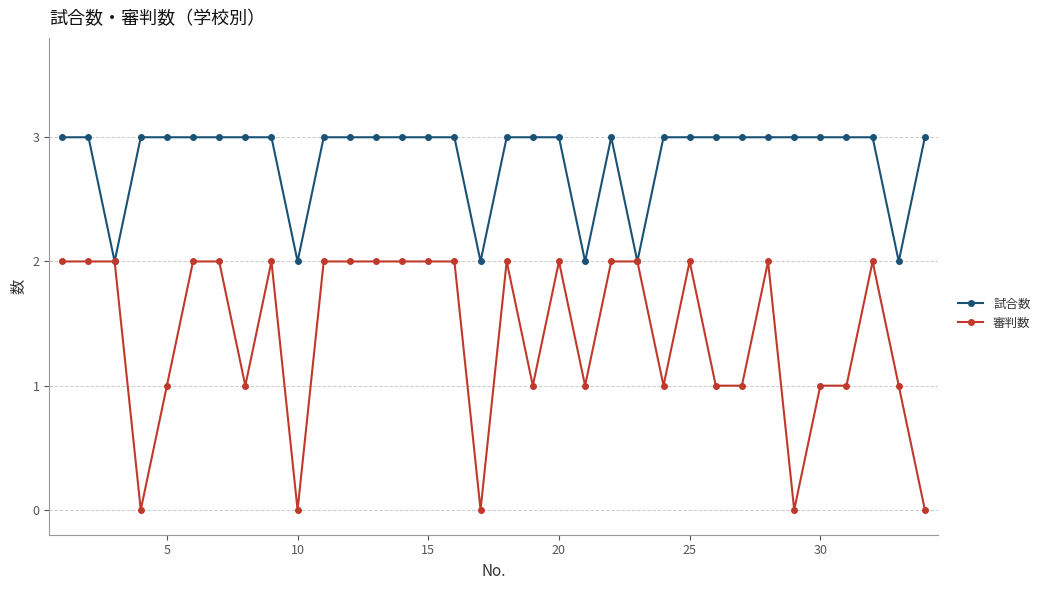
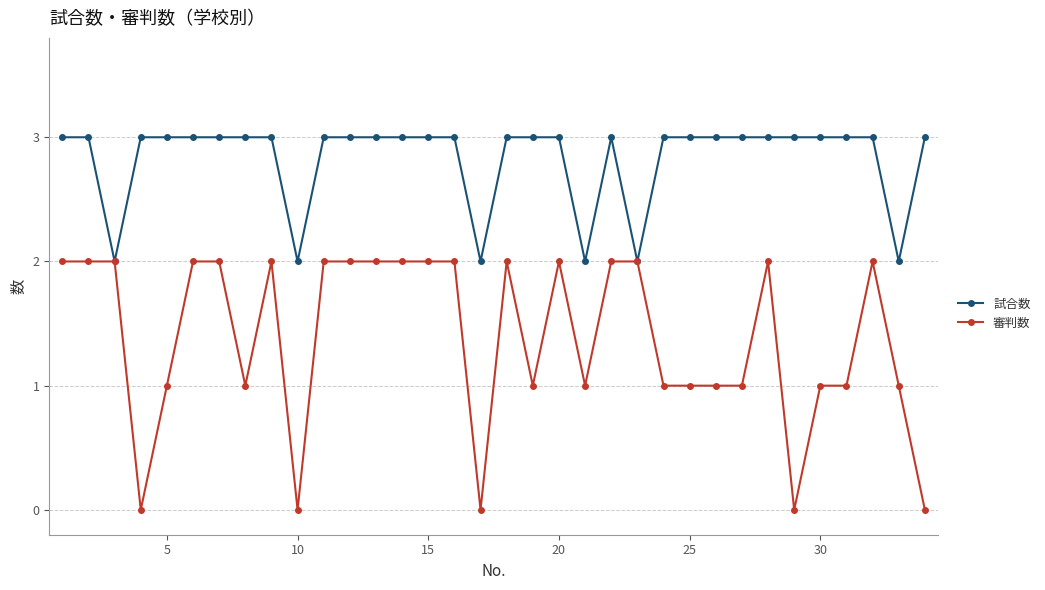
審判数, 25: 2 -> 1
